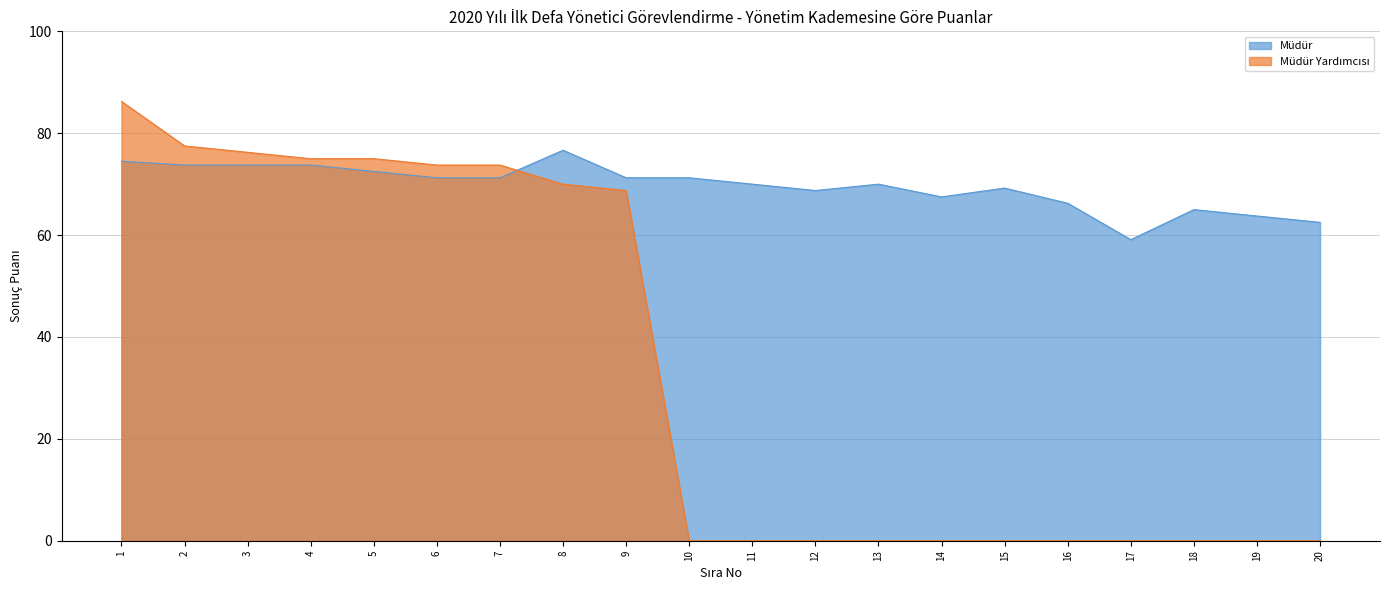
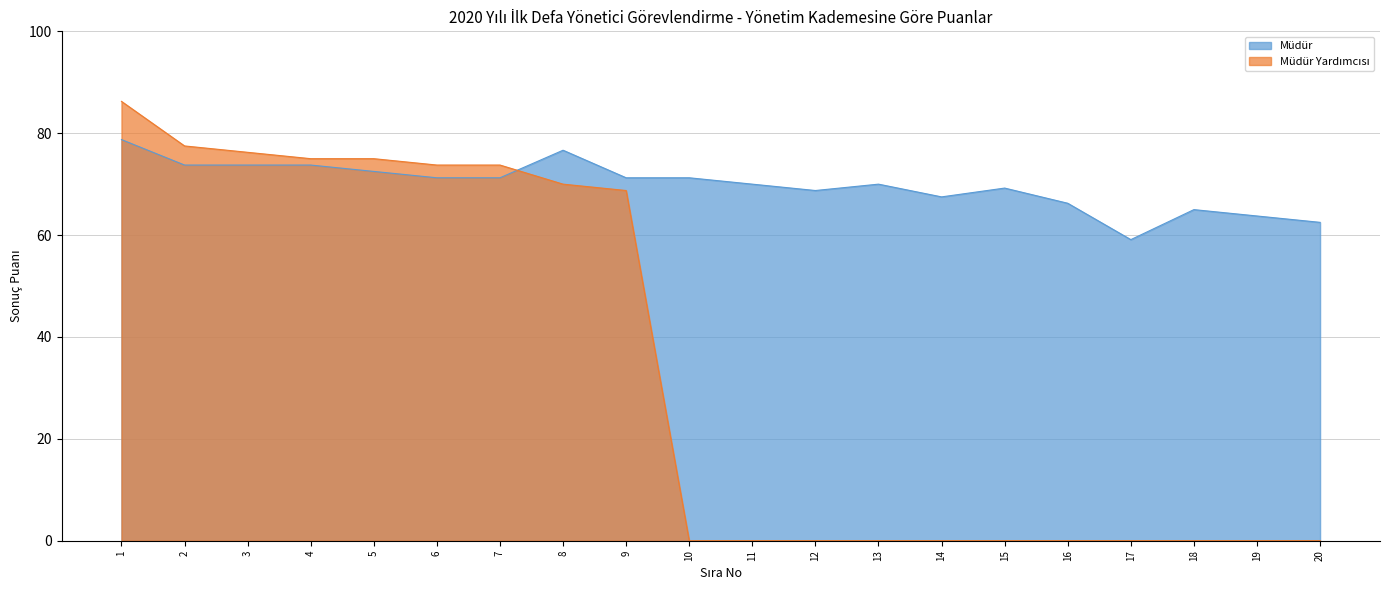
Müdür, 1: 75 -> 79
